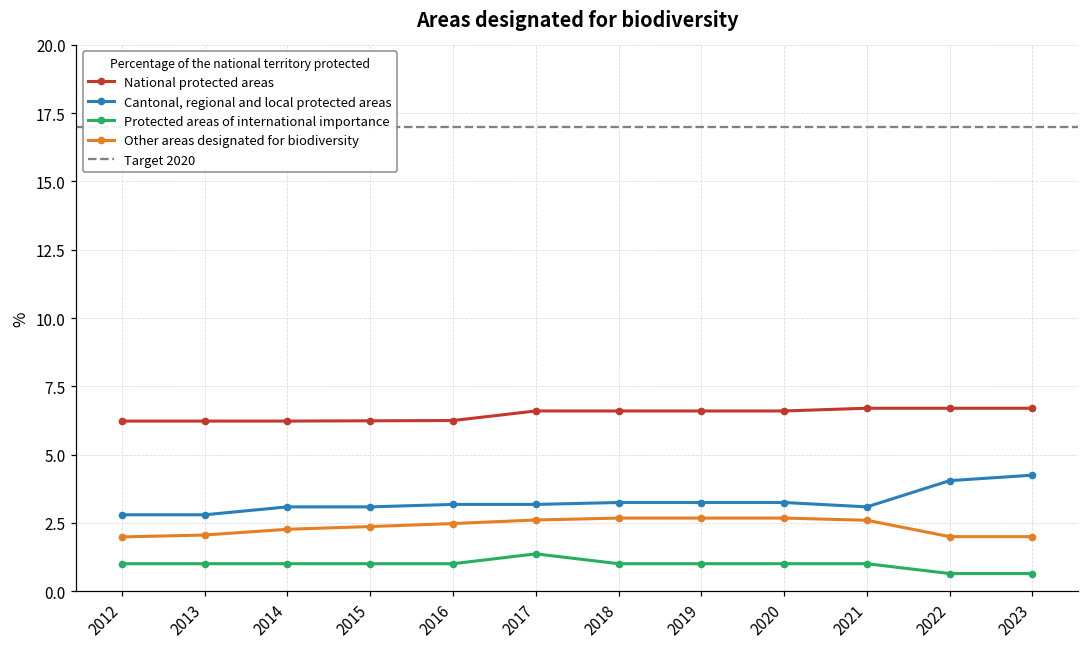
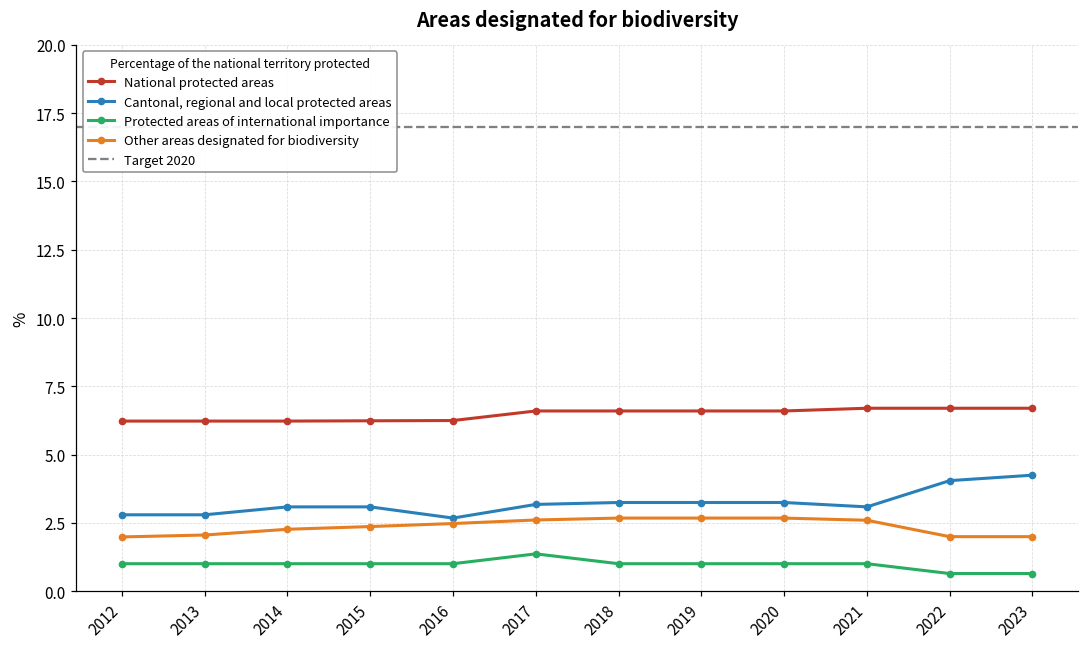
Cantonal, regional and local protected areas, 2016: 3.2 -> 2.7
